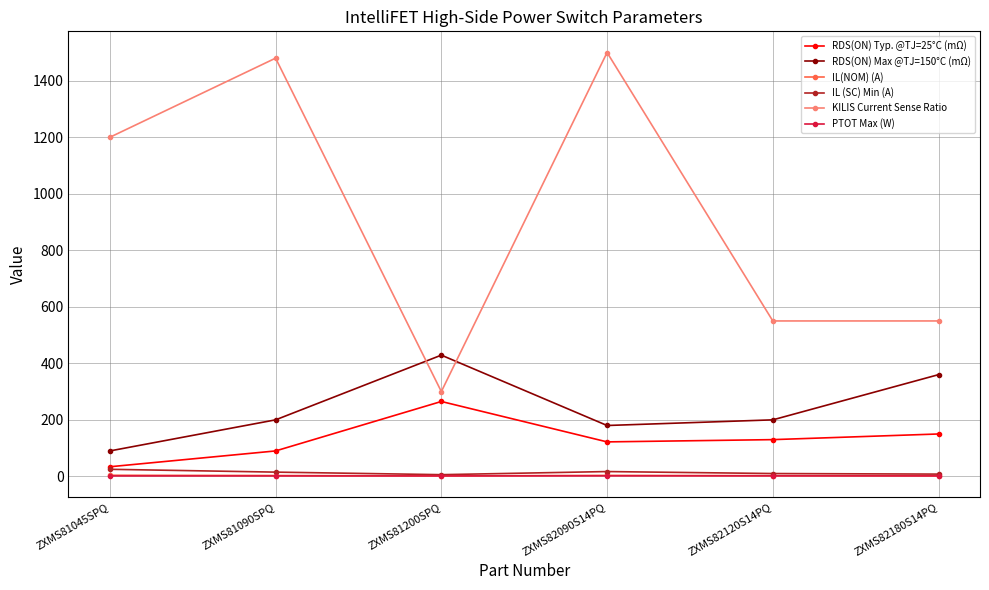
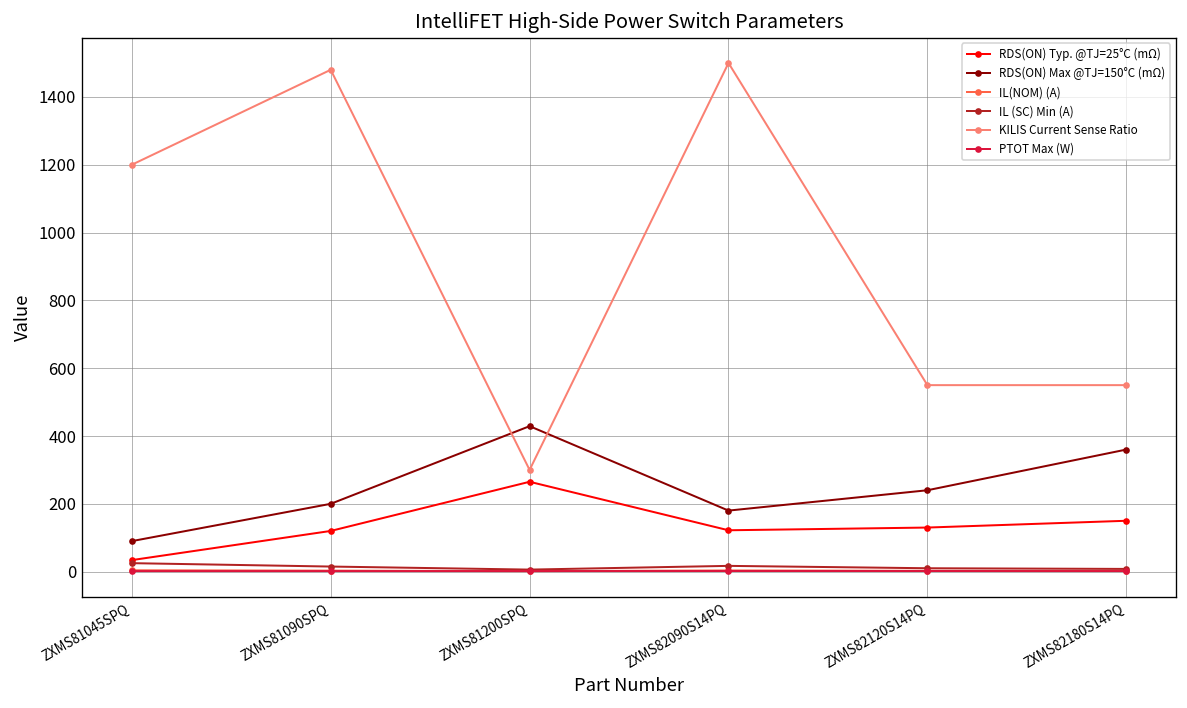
RDS(ON) Typ. @TJ=25°C (mΩ), ZXMS81090SPQ: 90 -> 120
RDS(ON) Max @TJ=150°C (mΩ), ZXMS82120S14PQ: 200 -> 240
